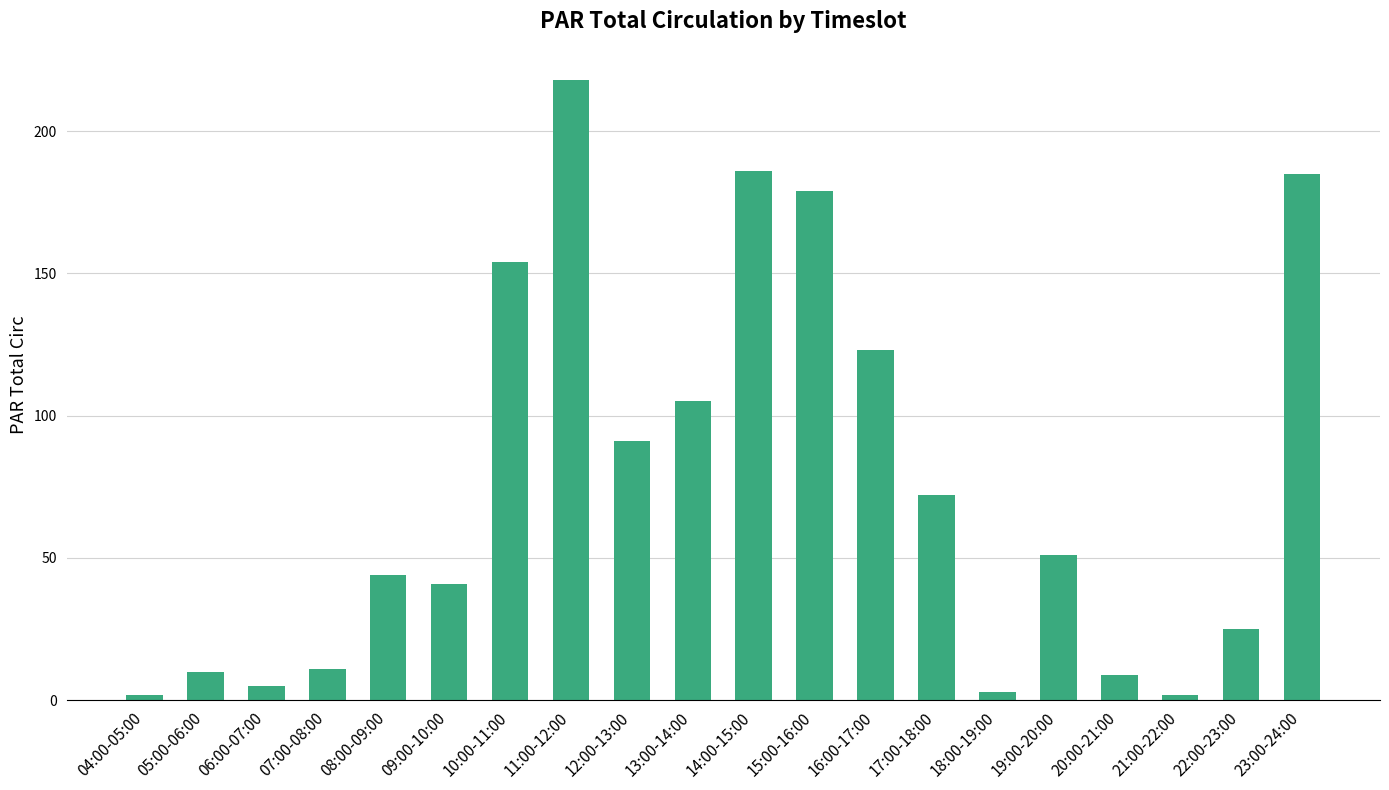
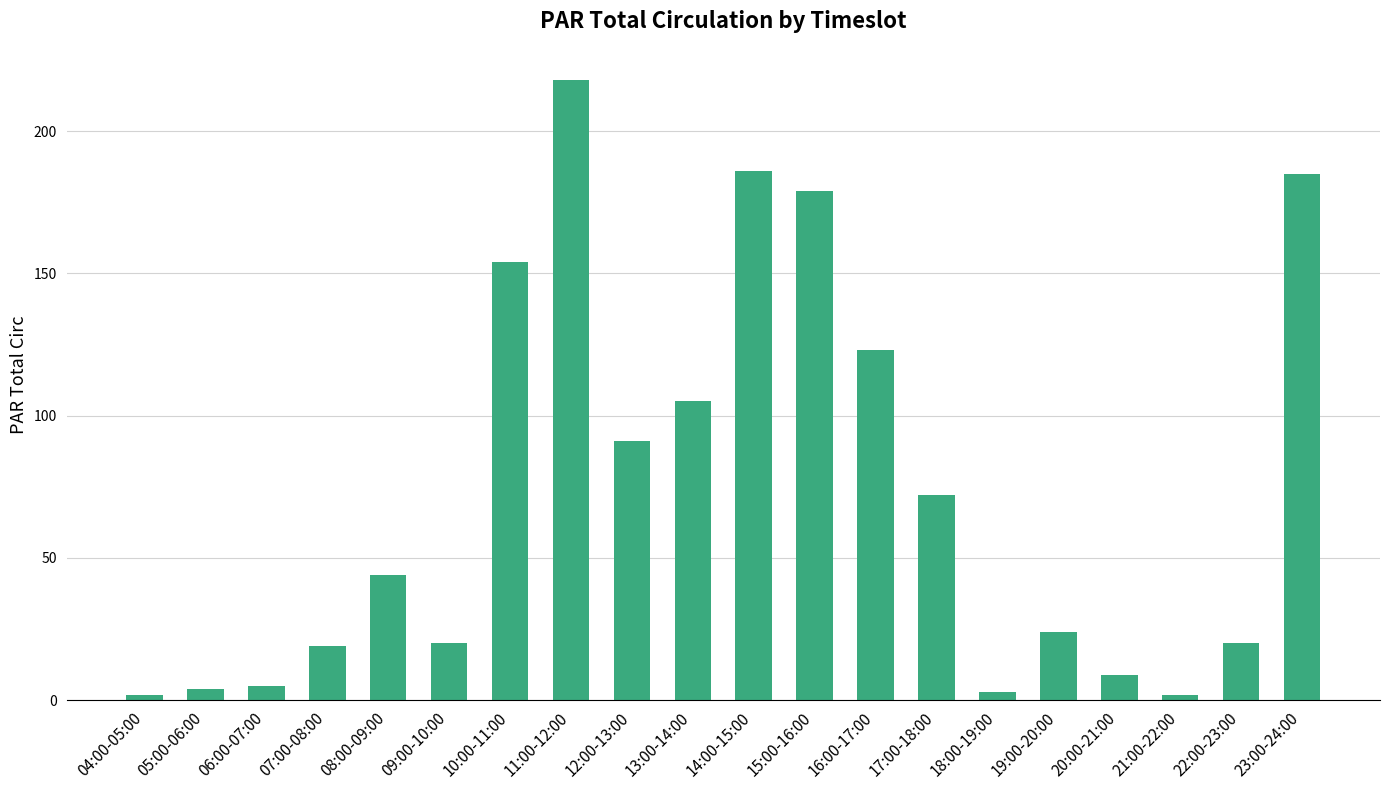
05:00-06:00: 10 -> 4
07:00-08:00: 11 -> 19
09:00-10:00: 41 -> 20
19:00-20:00: 51 -> 24
22:00-23:00: 25 -> 20
